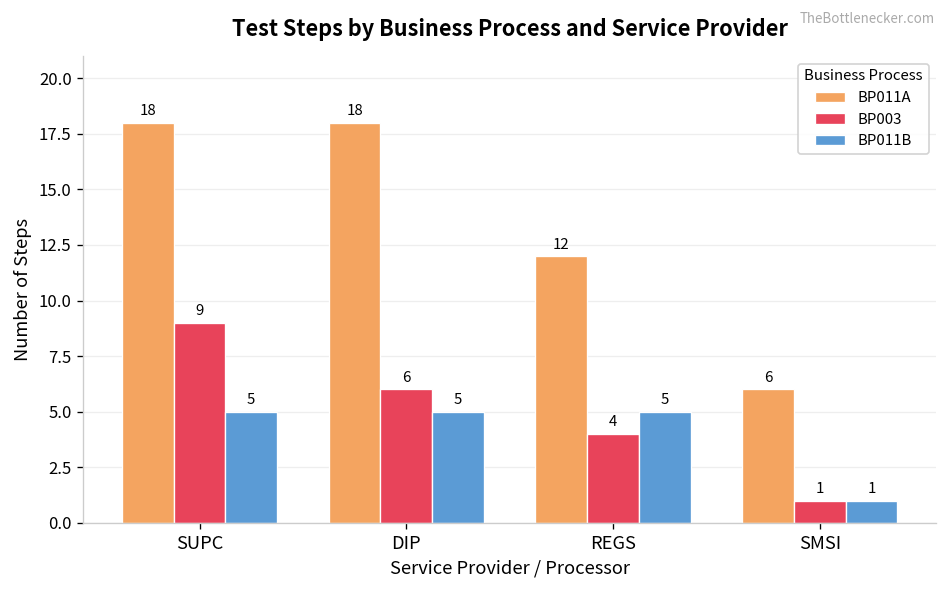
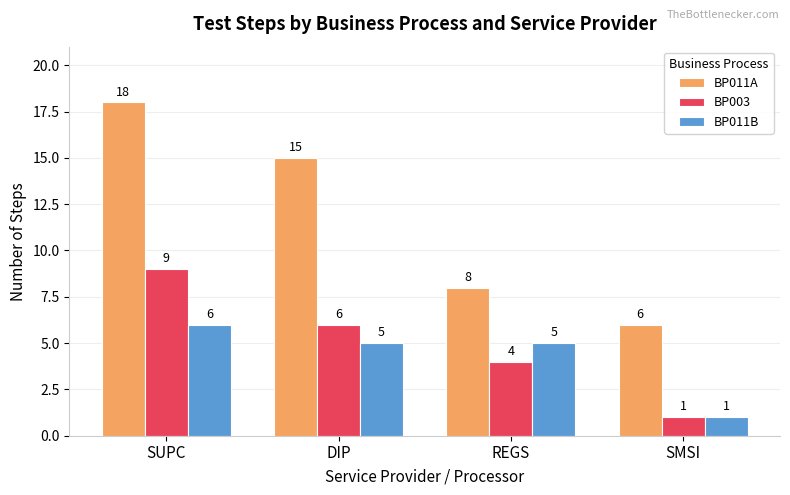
BP011B, SUPC: 5 -> 6
BP011A, DIP: 18 -> 15
BP011A, REGS: 12 -> 8
